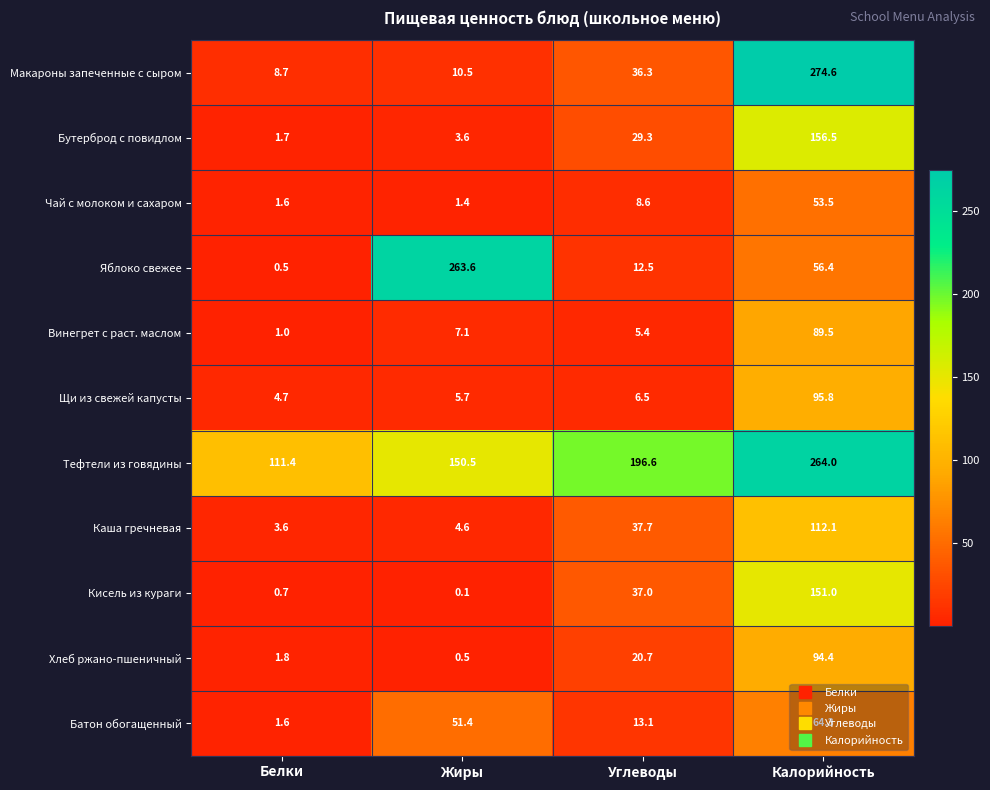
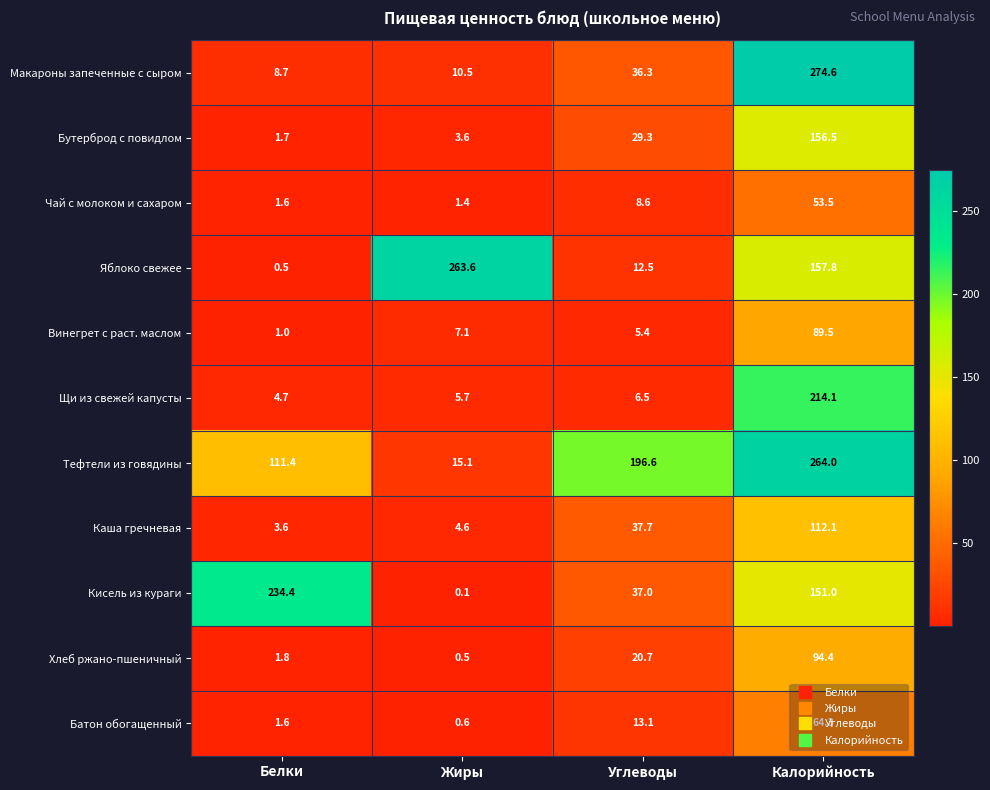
Яблоко свежее, Калорийность: 56.4 -> 157.8
Щи из свежей капусты, Калорийность: 95.8 -> 214.1
Тефтели из говядины, Жиры: 150.5 -> 15.1
Кисель из кураги, Белки: 0.7 -> 234.4
Батон обогащенный, Жиры: 51.4 -> 0.6
